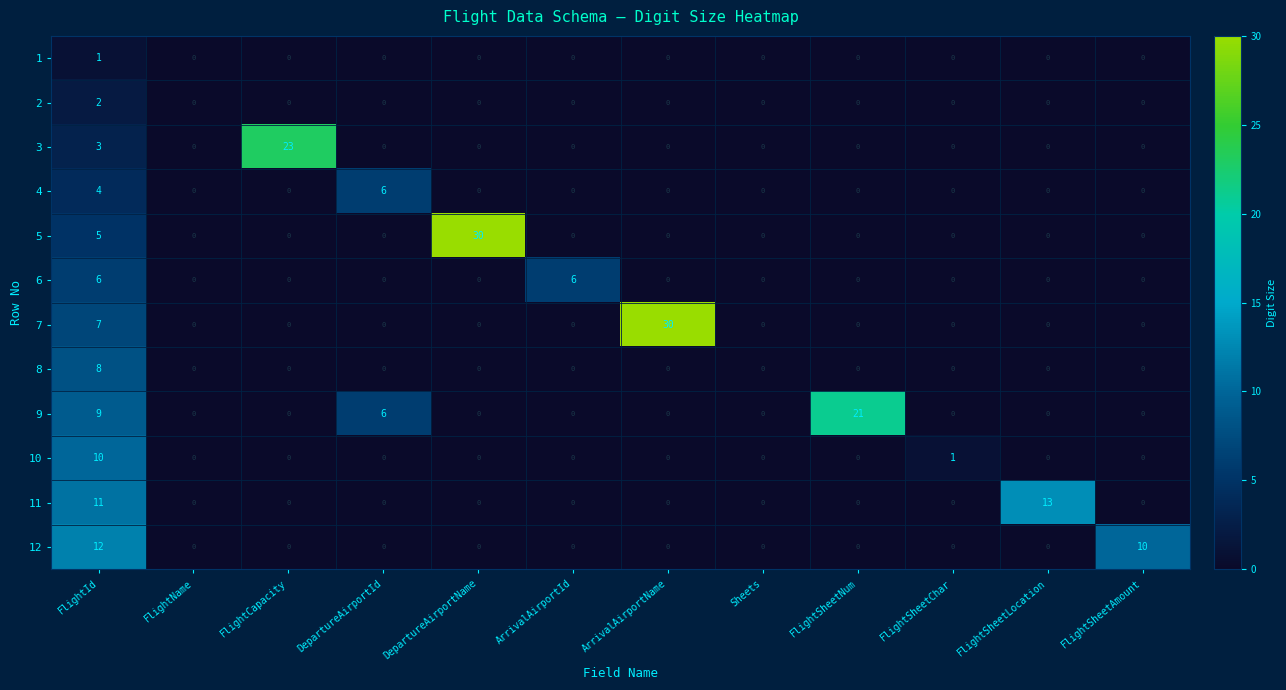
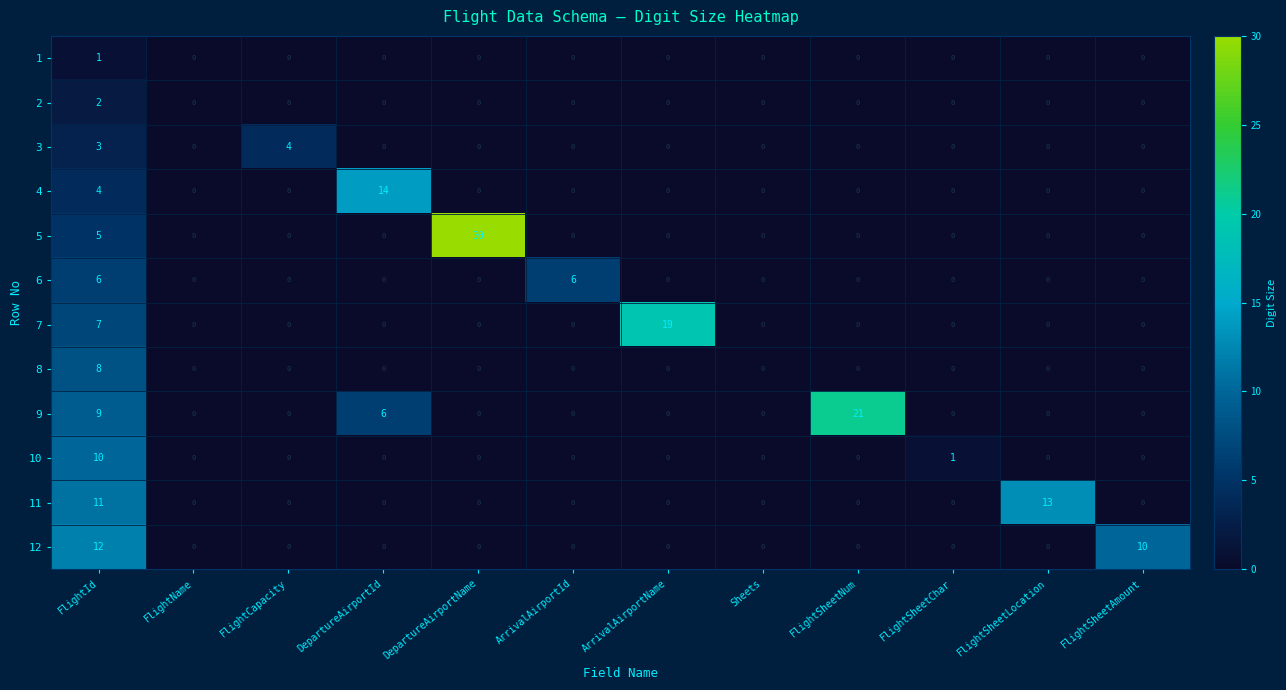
3, FlightCapacity: 23 -> 4
4, DepartureAirportId: 6 -> 14
7, ArrivalAirportName: 30 -> 19
